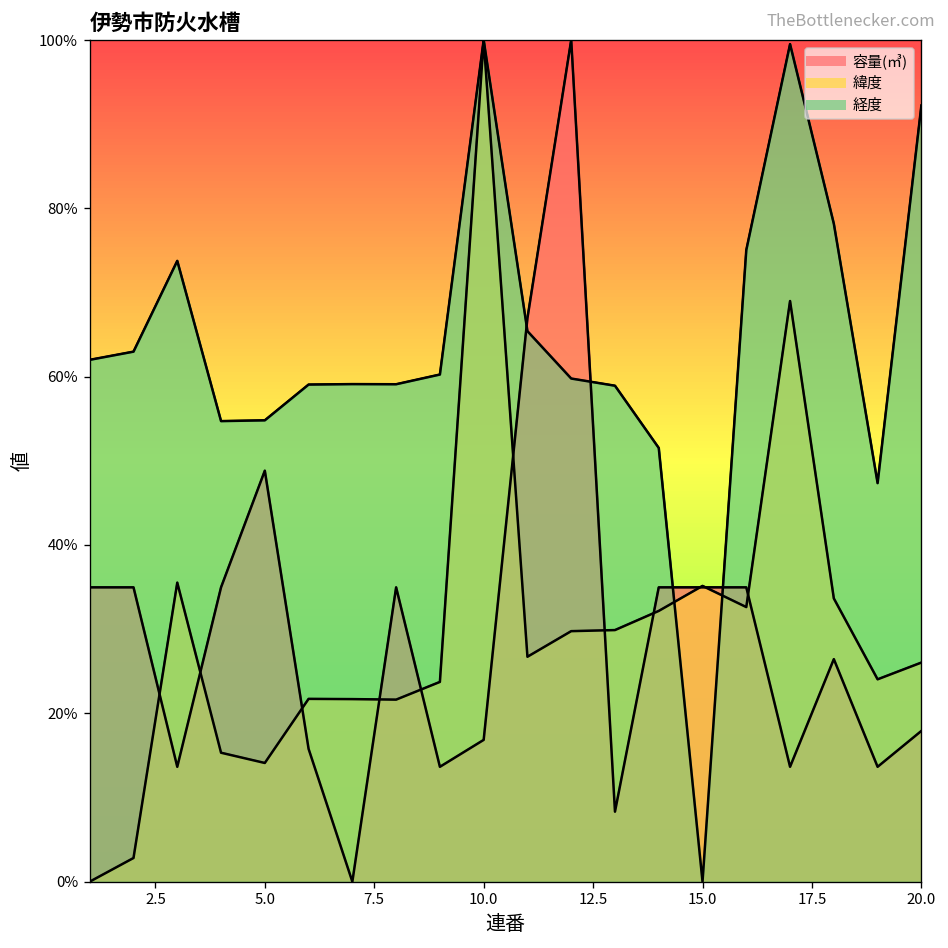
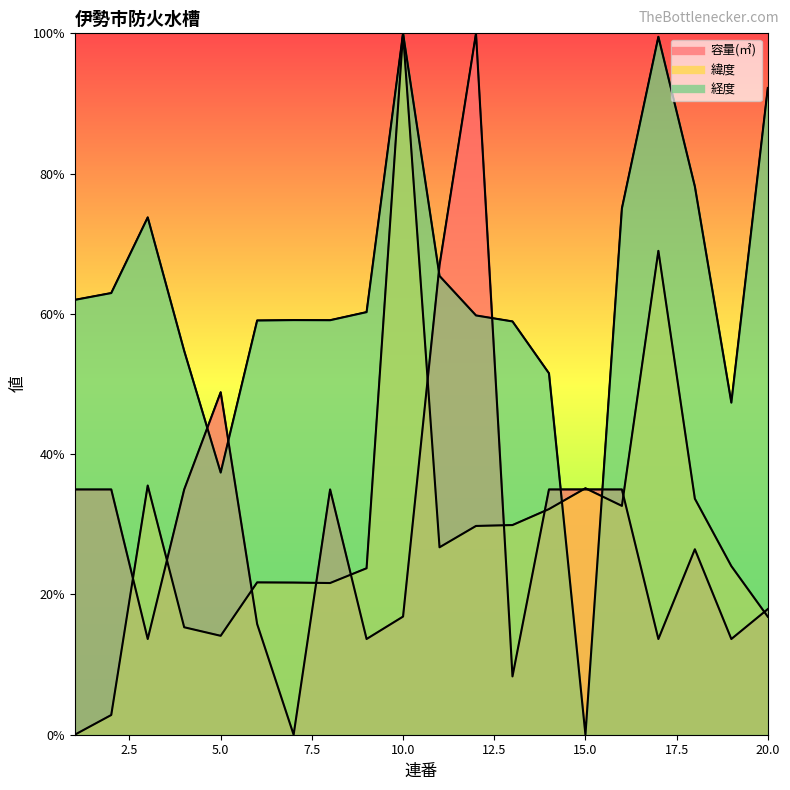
経度, 5.0: 55% -> 37%
緯度, 20.0: 26% -> 17%
